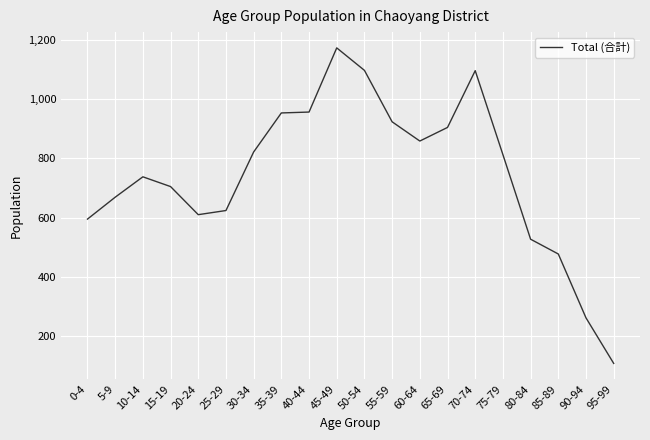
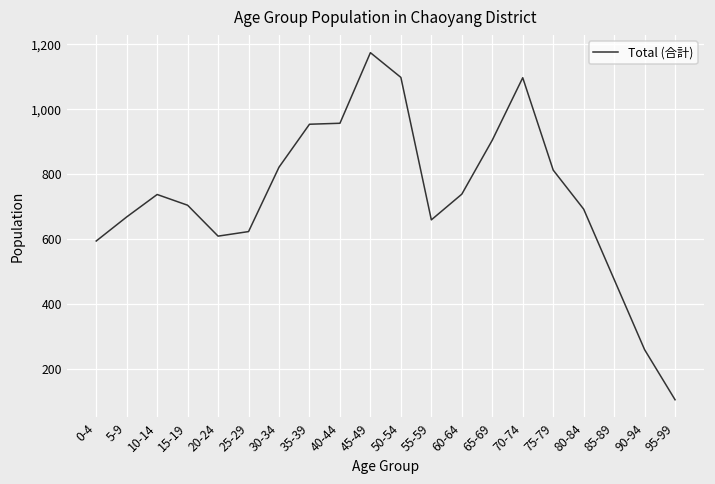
55-59: 920 -> 660
60-64: 860 -> 740
80-84: 530 -> 690
